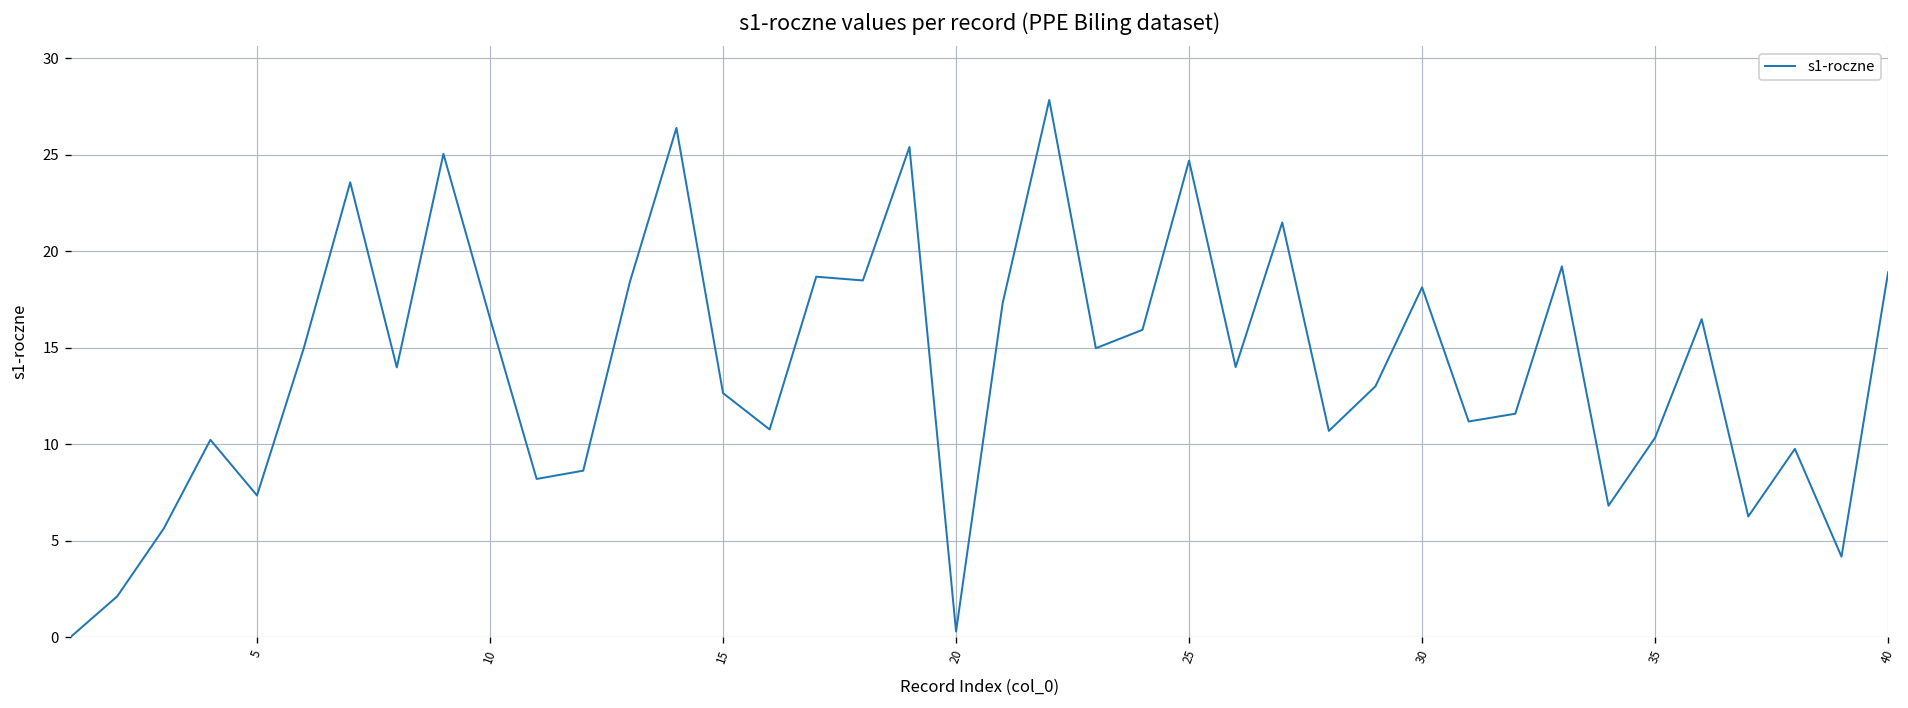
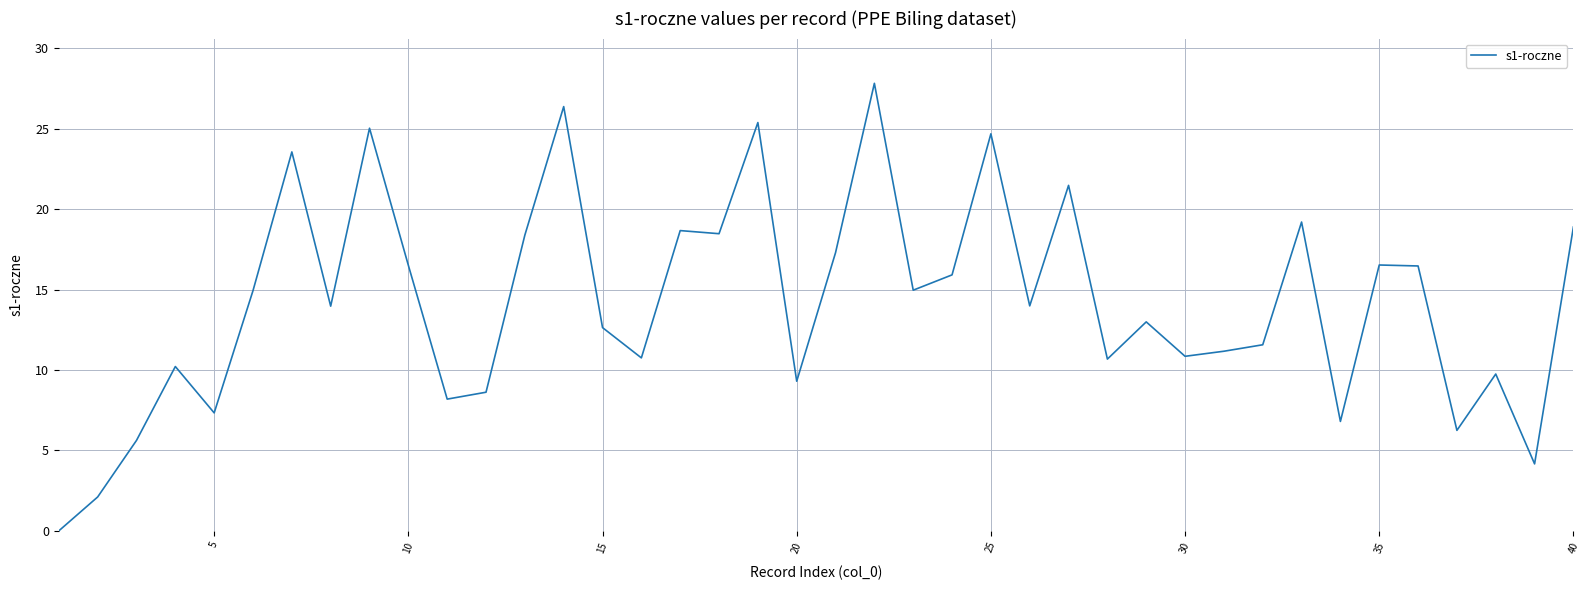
20: 0.3 -> 9.3
30: 18.1 -> 10.9
35: 10.3 -> 16.5
